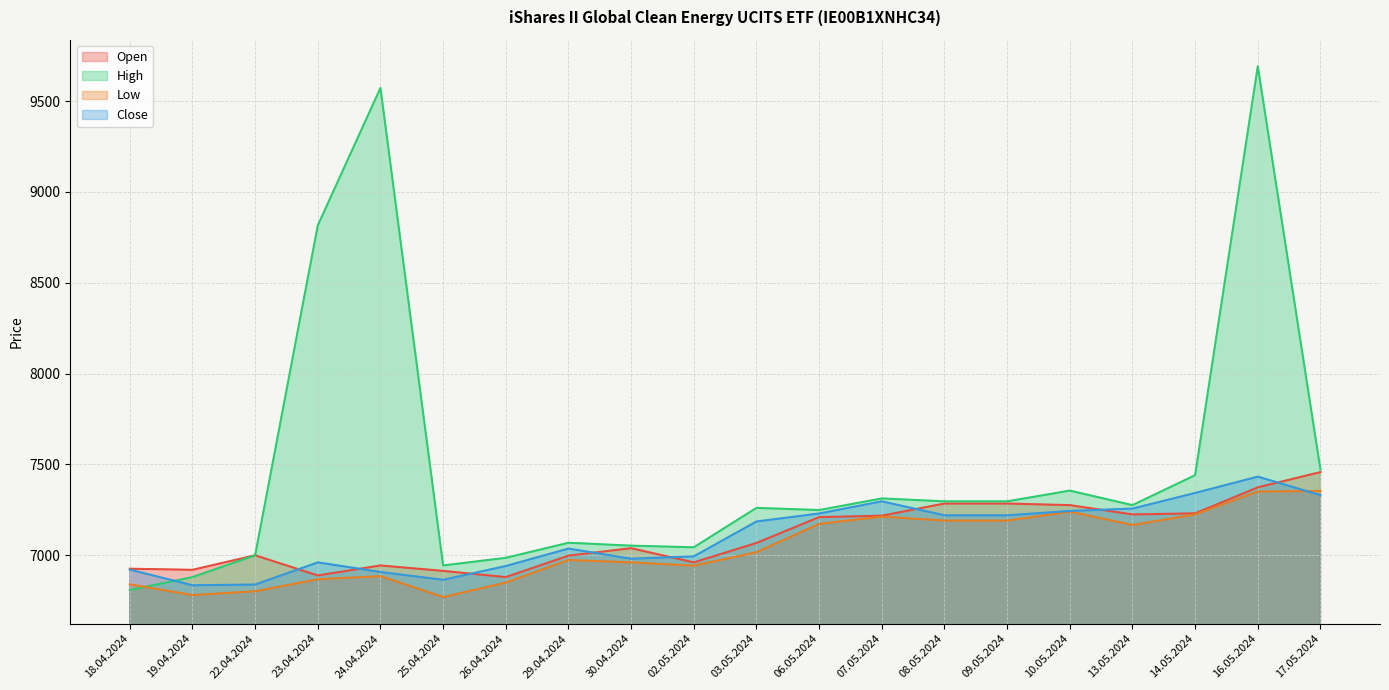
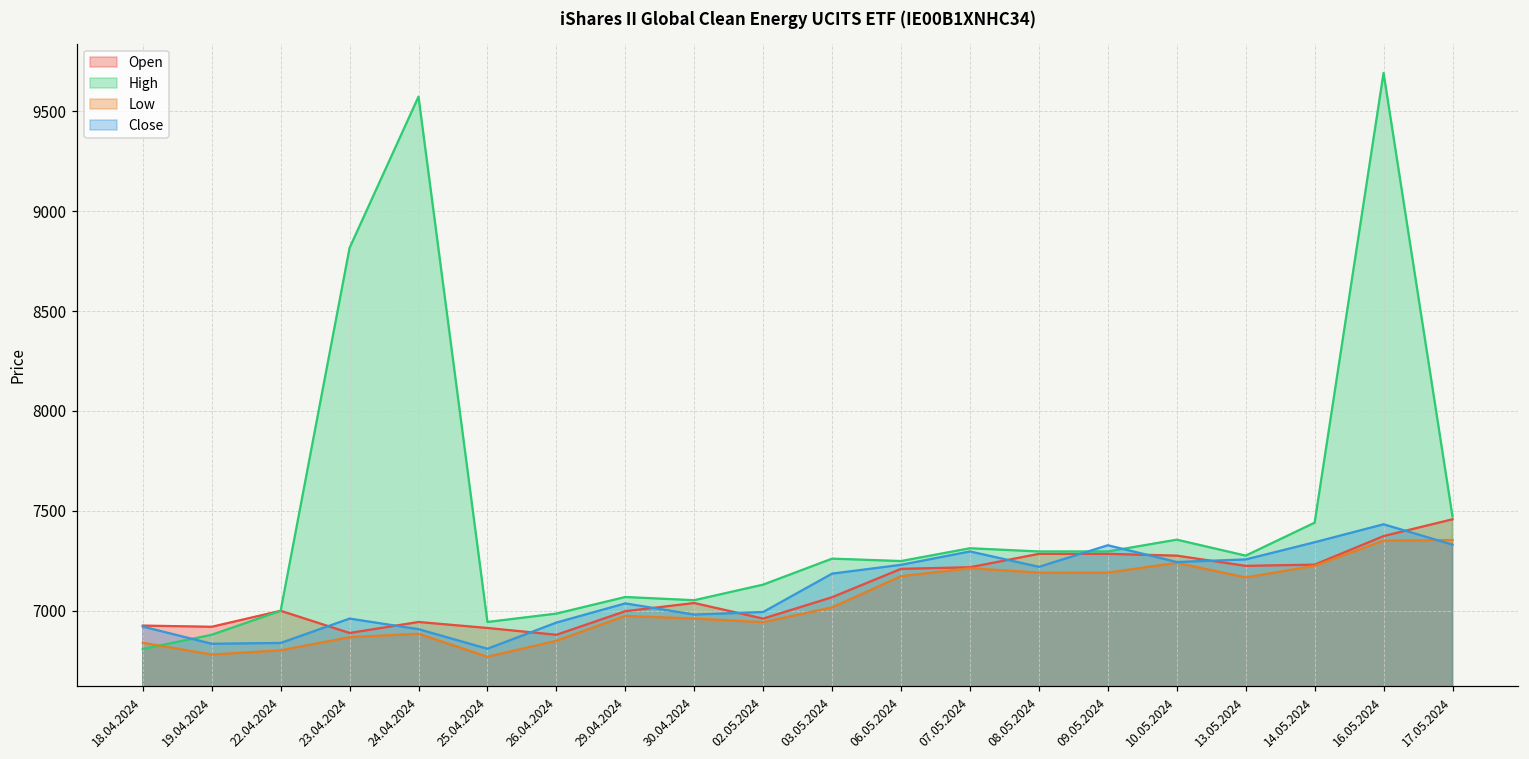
Close, 25.04.2024: 6870 -> 6810
High, 02.05.2024: 7040 -> 7130
Close, 09.05.2024: 7220 -> 7330
